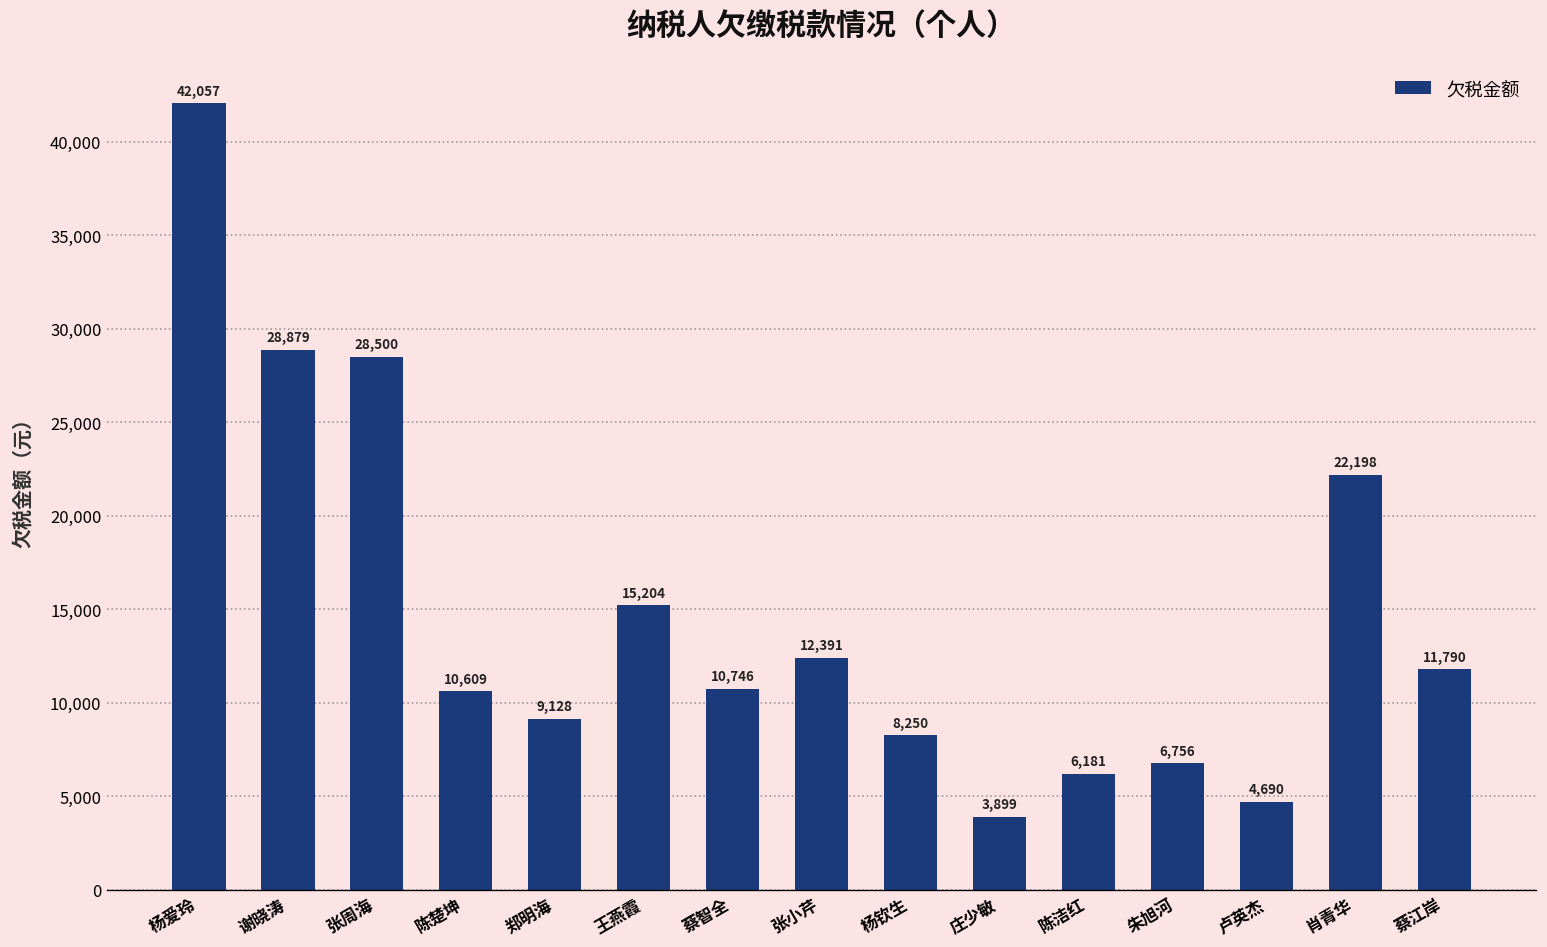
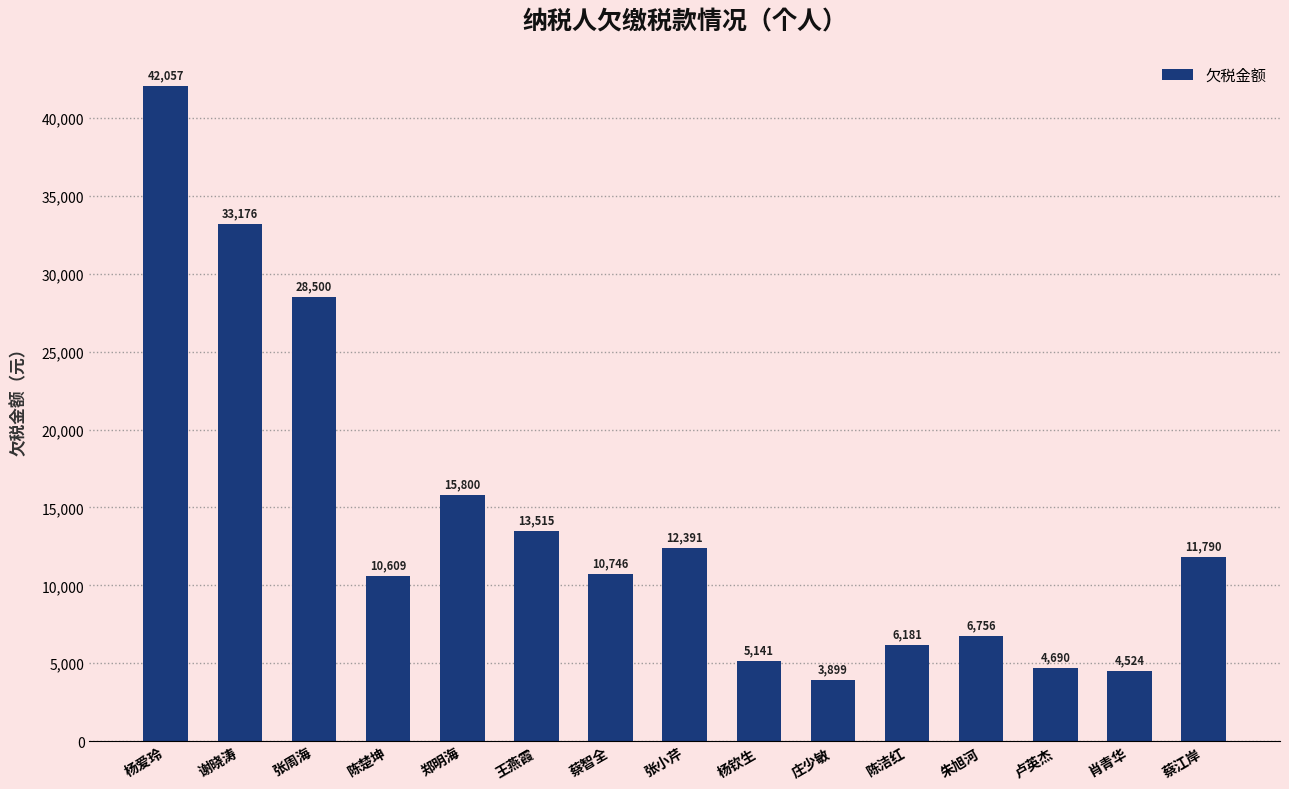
谢晓涛: 28,879 -> 33,176
郑明海: 9,128 -> 15,800
王燕霞: 15,204 -> 13,515
杨钦生: 8,250 -> 5,141
肖青华: 22,198 -> 4,524
